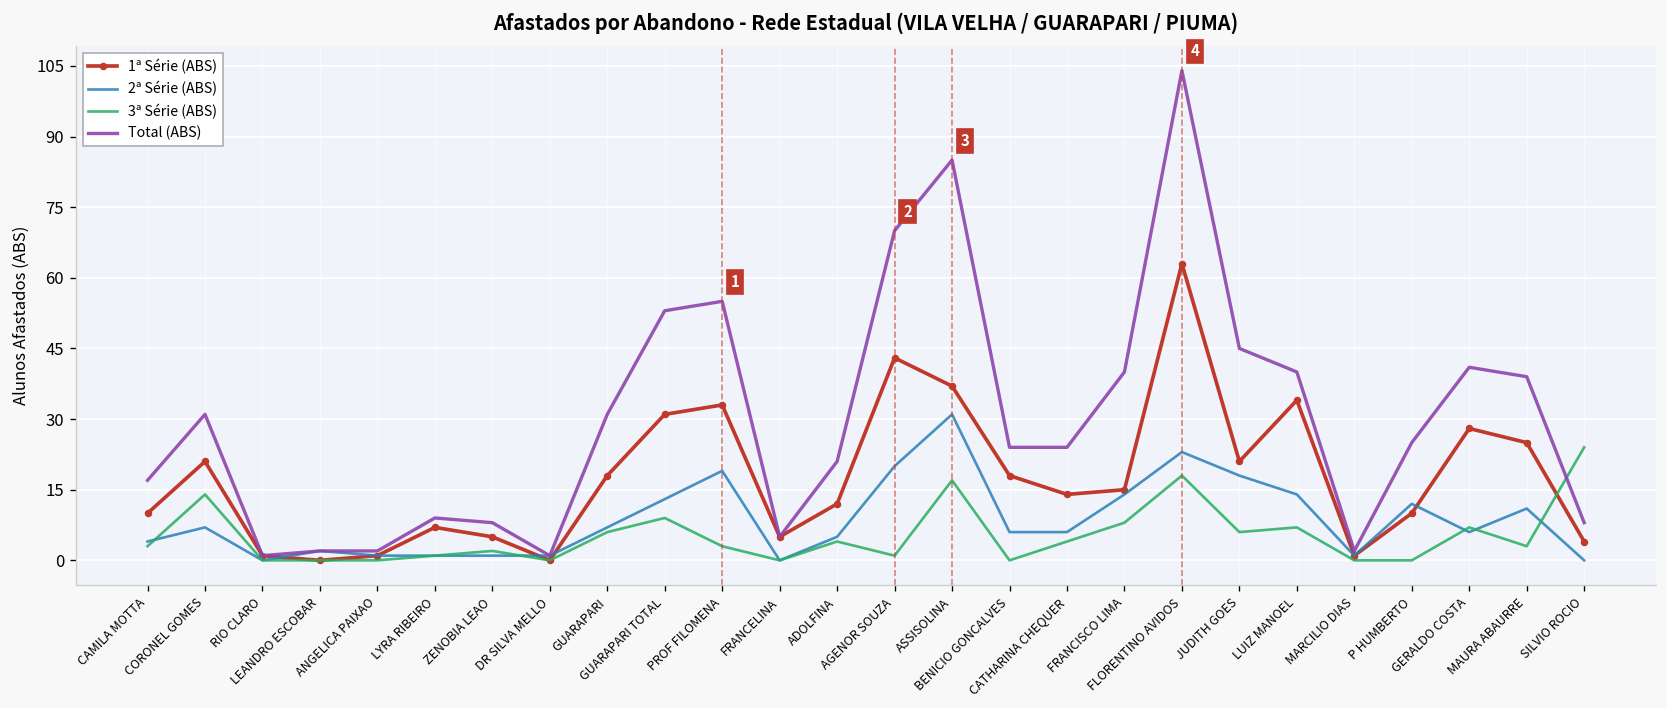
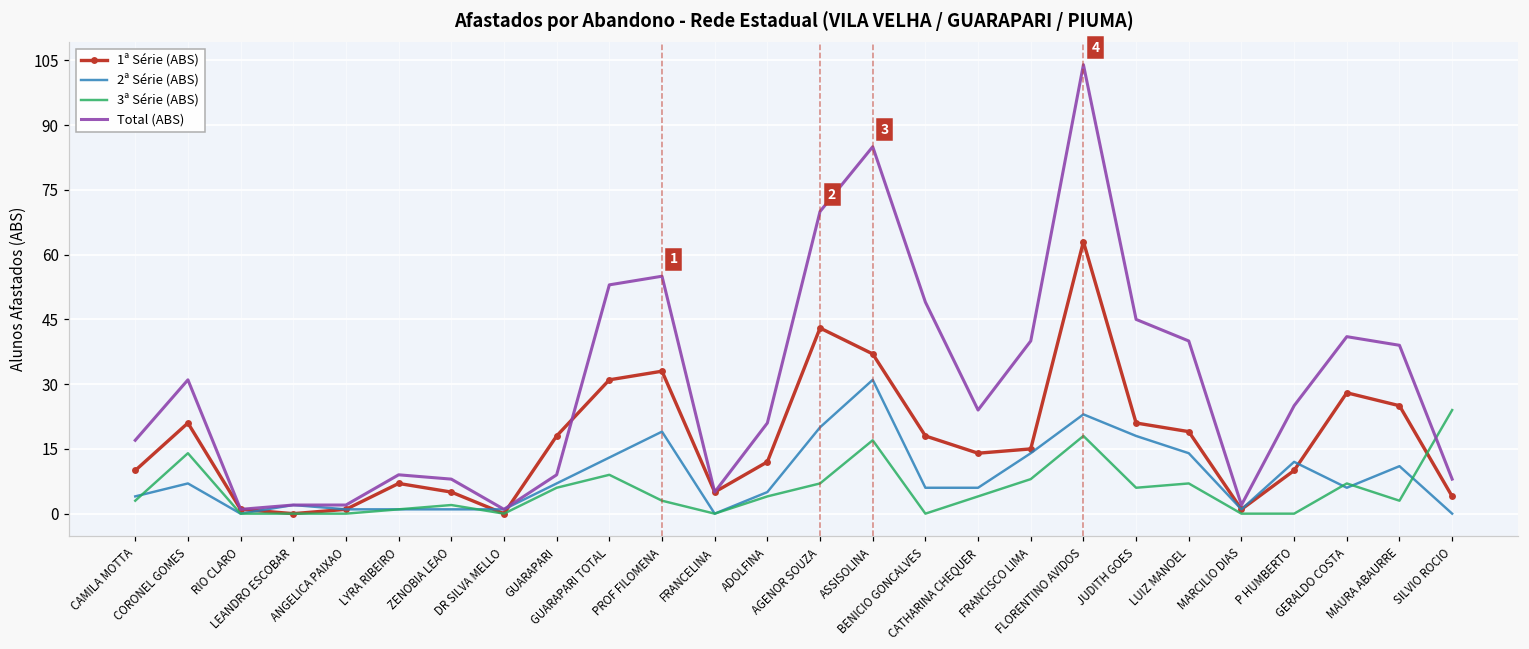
Total (ABS), GUARAPARI: 31 -> 9
3ª Série (ABS), AGENOR SOUZA: 1 -> 7
Total (ABS), BENICIO GONCALVES: 24 -> 49
1ª Série (ABS), LUIZ MANOEL: 34 -> 19
